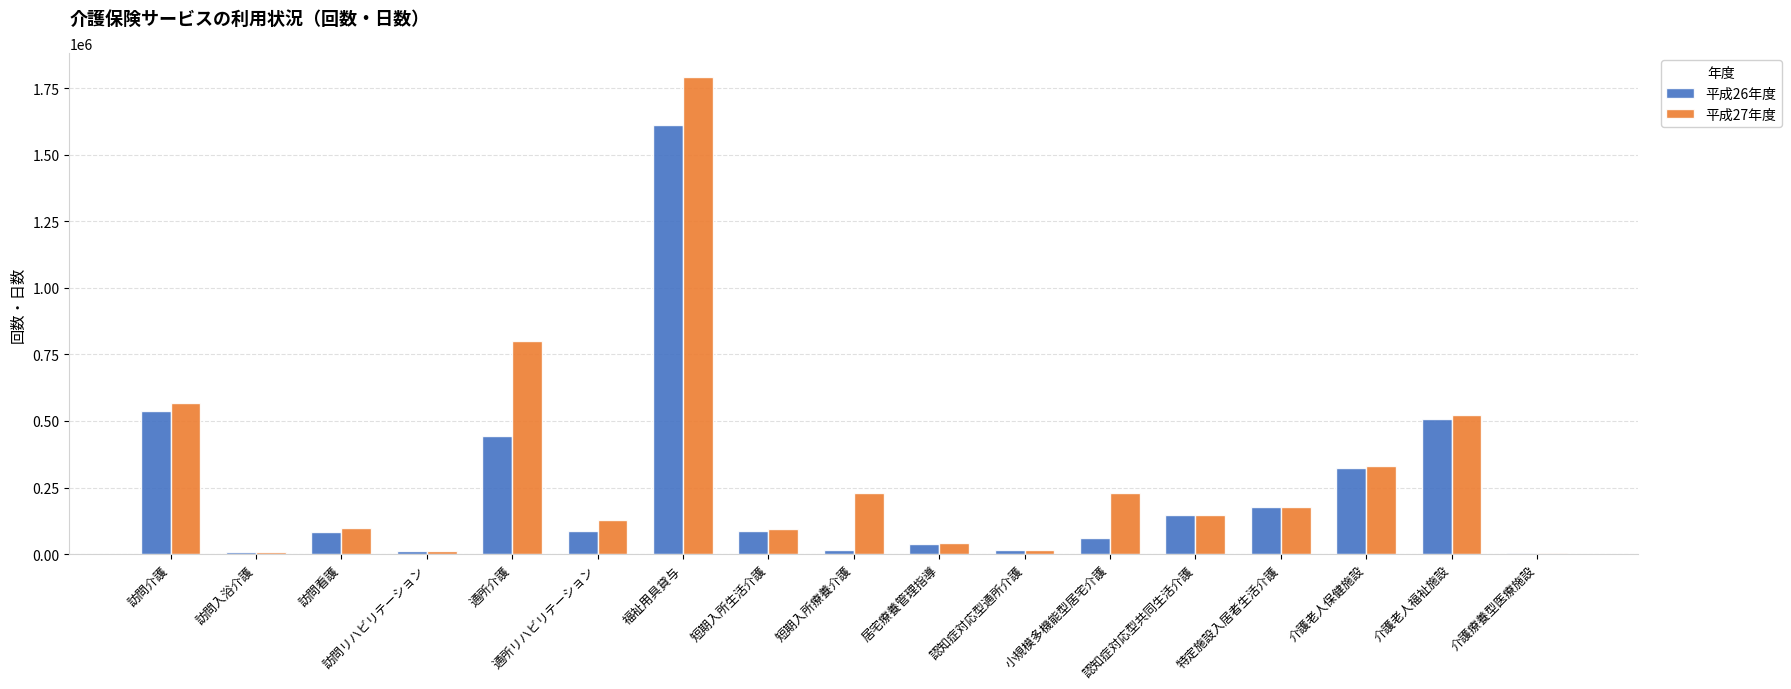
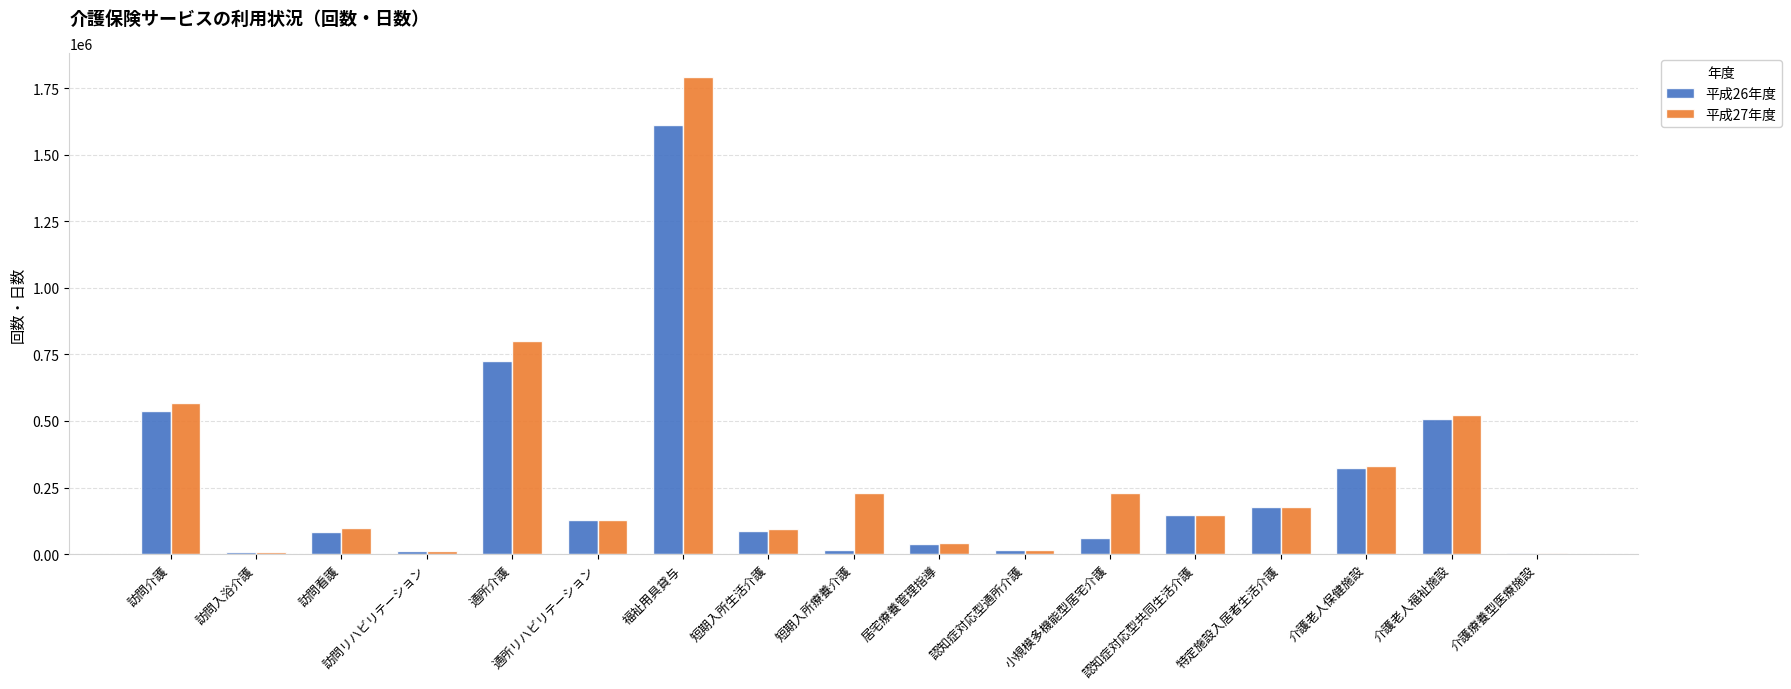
平成26年度, 通所介護: 440000 -> 720000
平成26年度, 通所リハビリテーション: 80000 -> 130000
